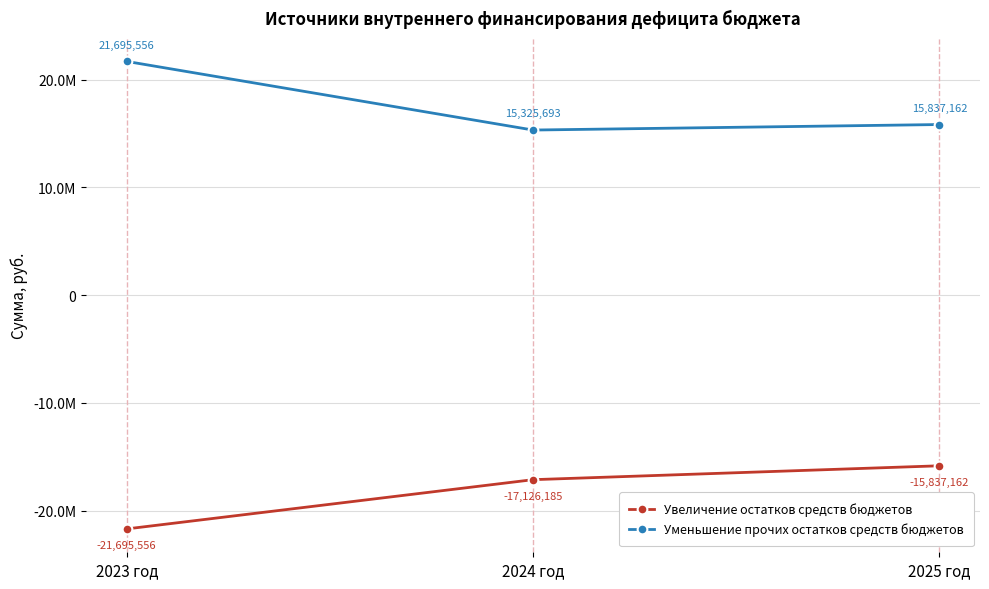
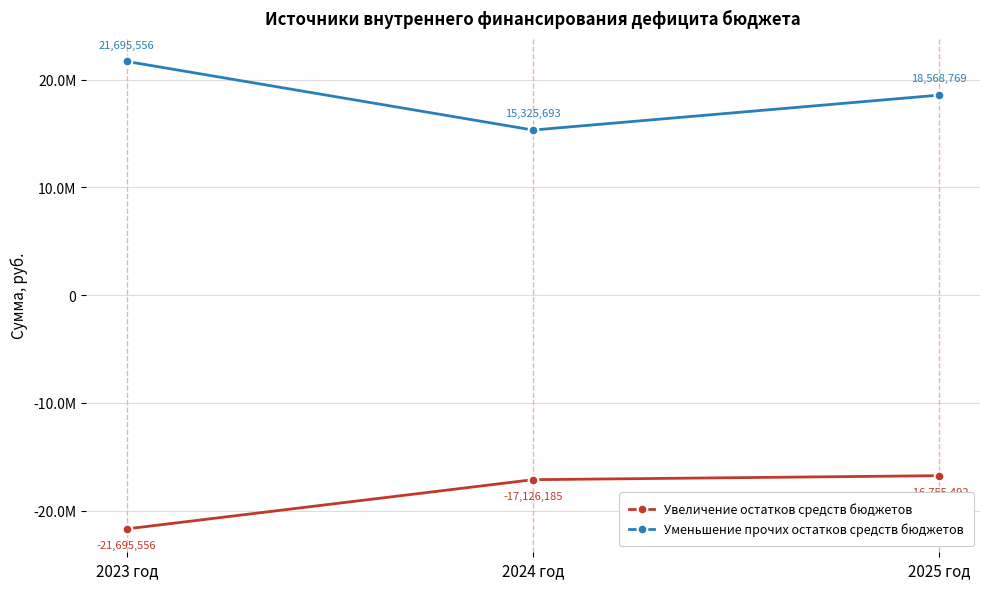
Увеличение остатков средств бюджетов, 2025 год: -15800000 -> -16800000
Уменьшение прочих остатков средств бюджетов, 2025 год: 15,837,162 -> 18,568,769
